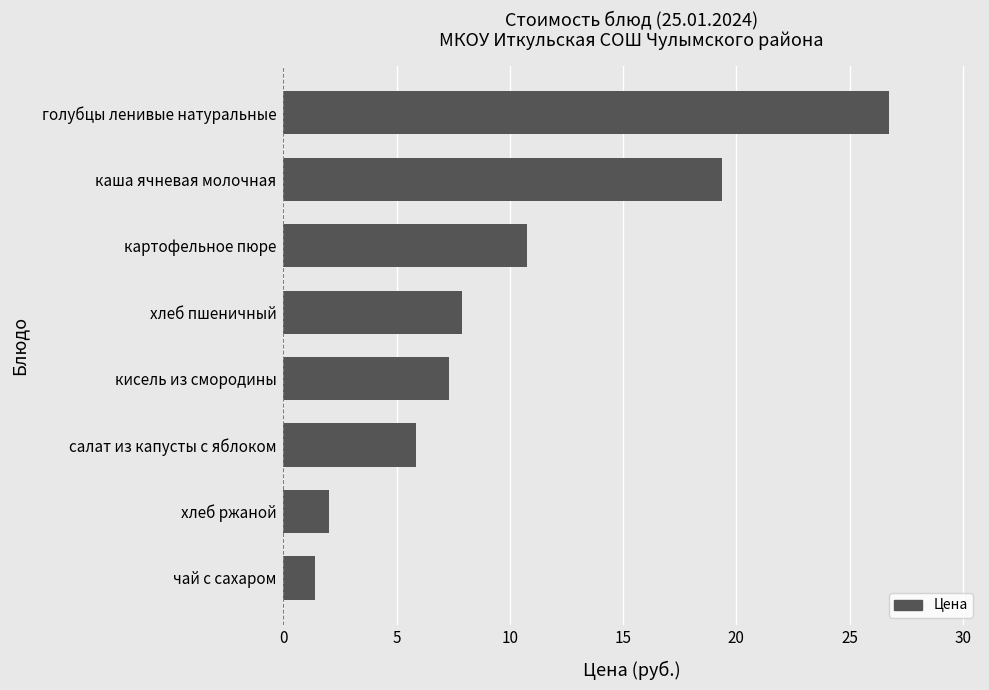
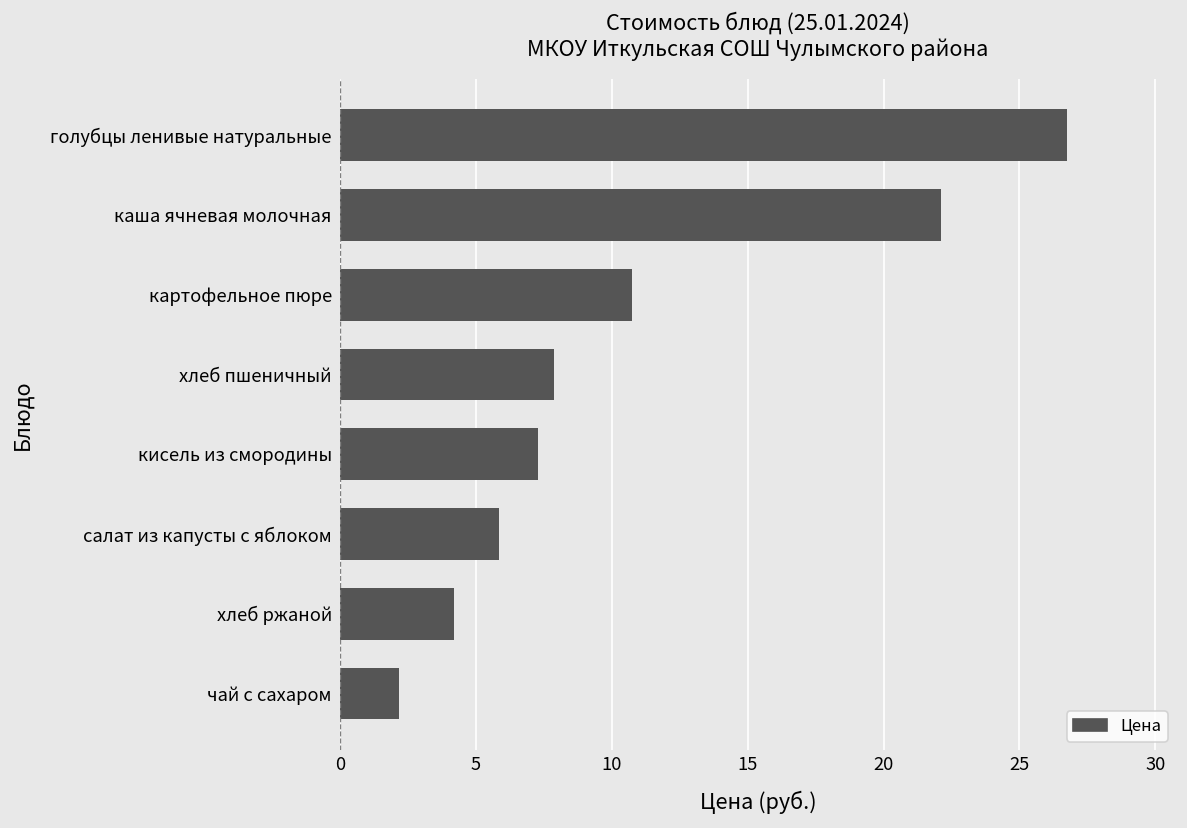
каша ячневая молочная: 19.4 -> 22.1
хлеб ржаной: 2.0 -> 4.2
чай с сахаром: 1.4 -> 2.2
